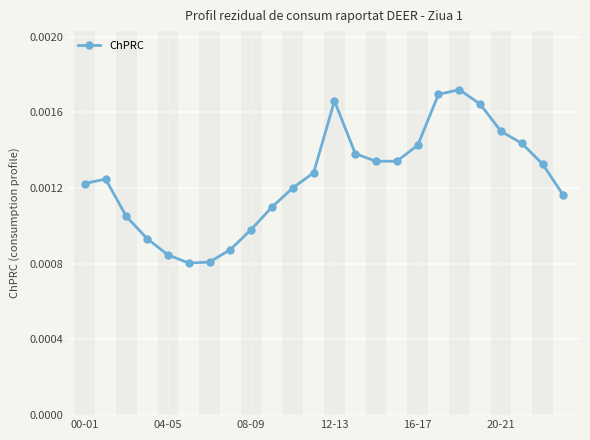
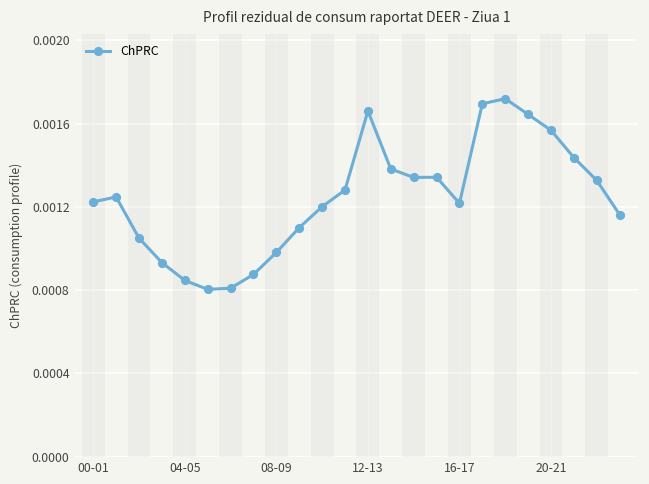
16-17: 0.00143 -> 0.00122
20-21: 0.00150 -> 0.00157
